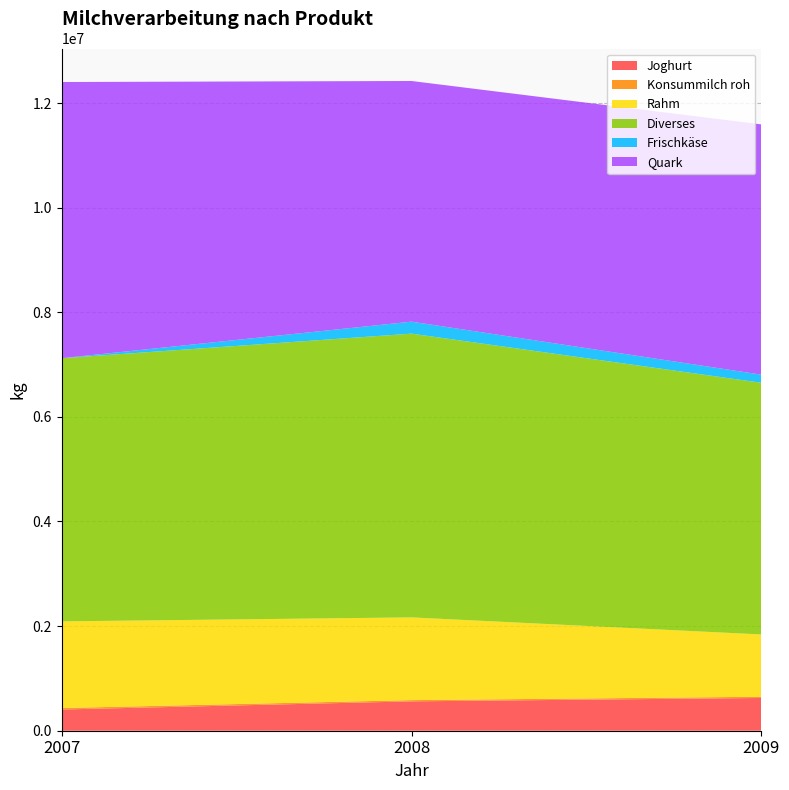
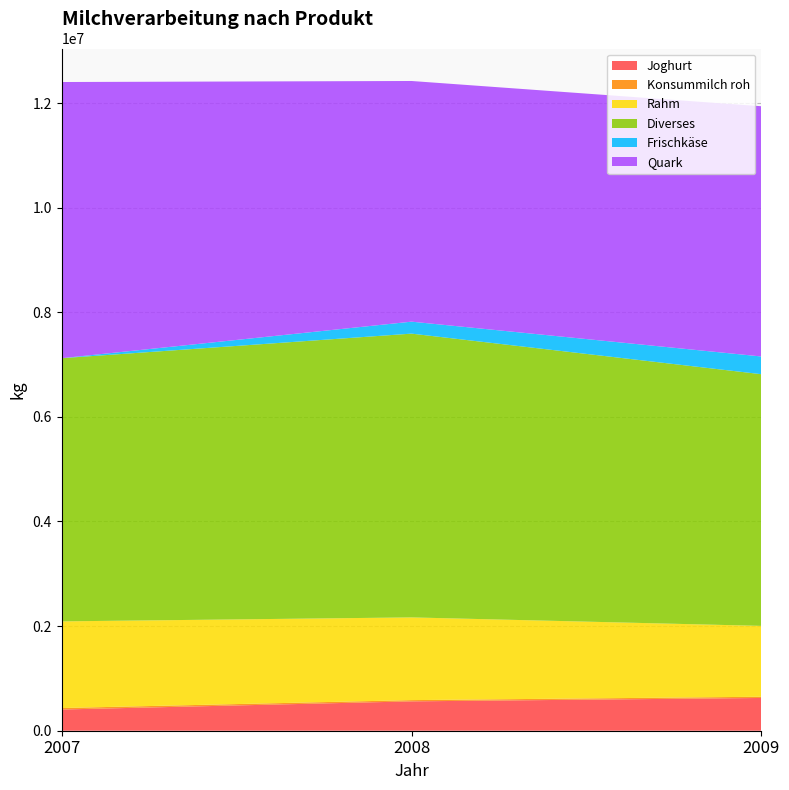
Rahm, 2009: 1200000 -> 1400000
Frischkäse, 2009: 200000 -> 300000
